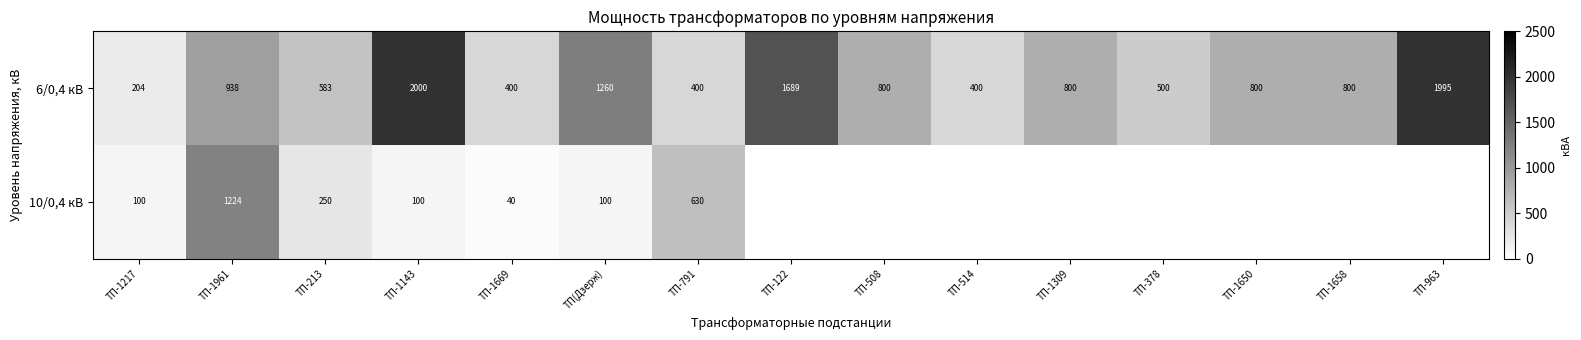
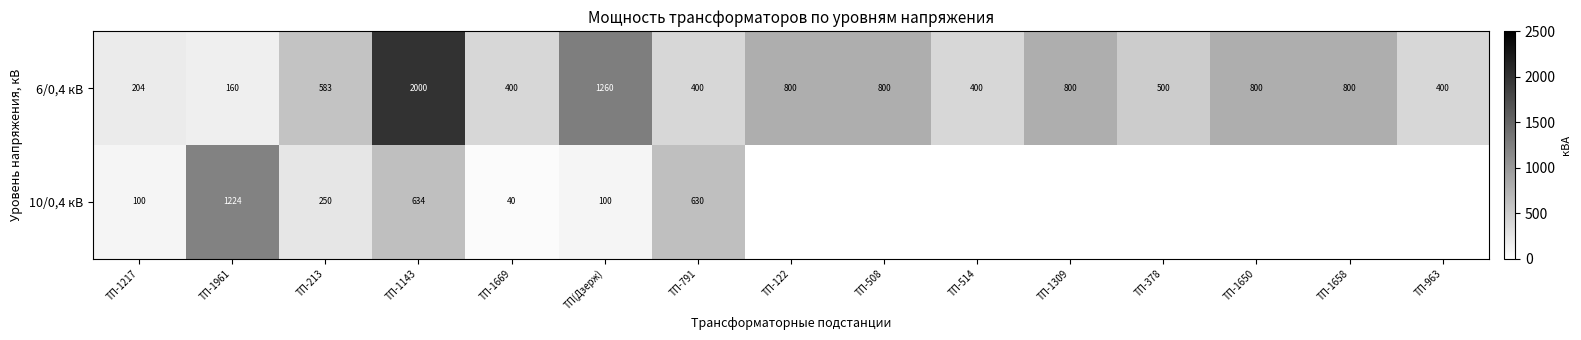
6/0,4 кВ, ТП-1961: 938 -> 160
6/0,4 кВ, ТП-122: 1689 -> 800
6/0,4 кВ, ТП-963: 1995 -> 400
10/0,4 кВ, ТП-1143: 100 -> 634
